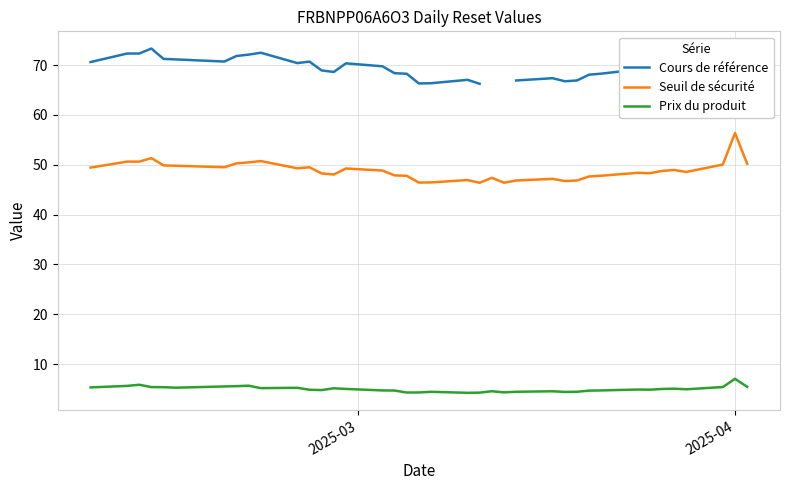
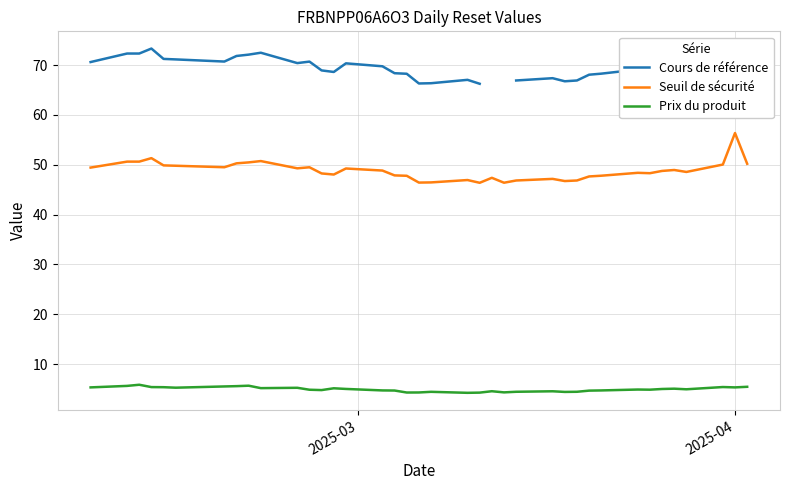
Prix du produit, 2025-04: 7 -> 5
